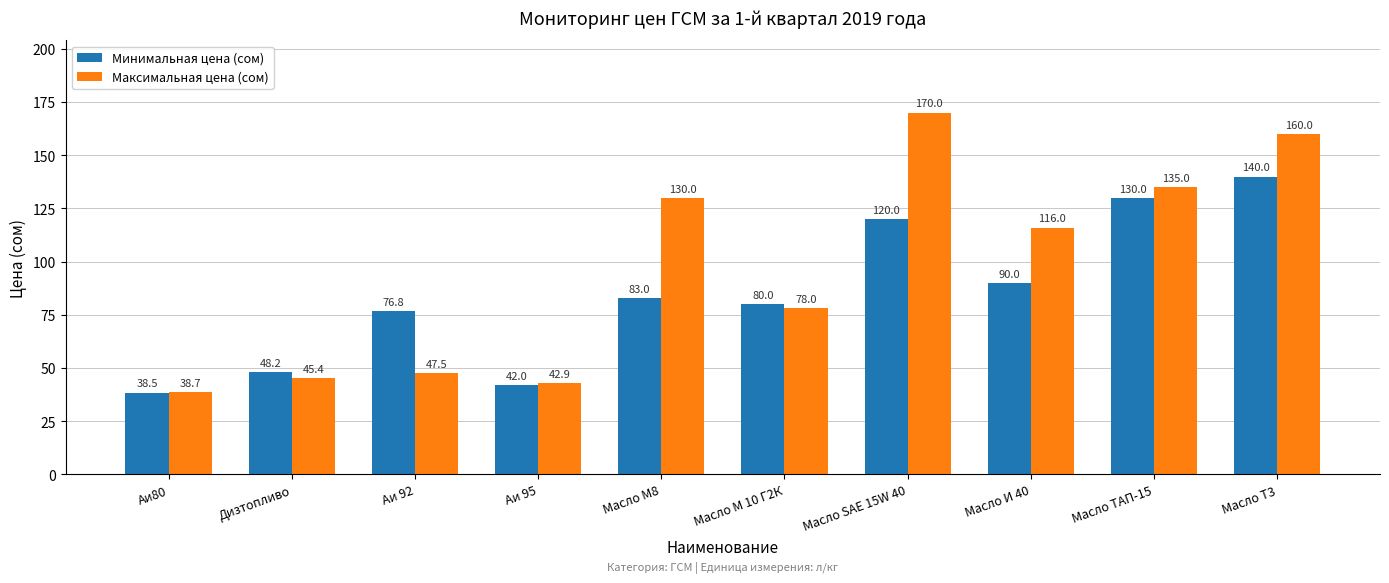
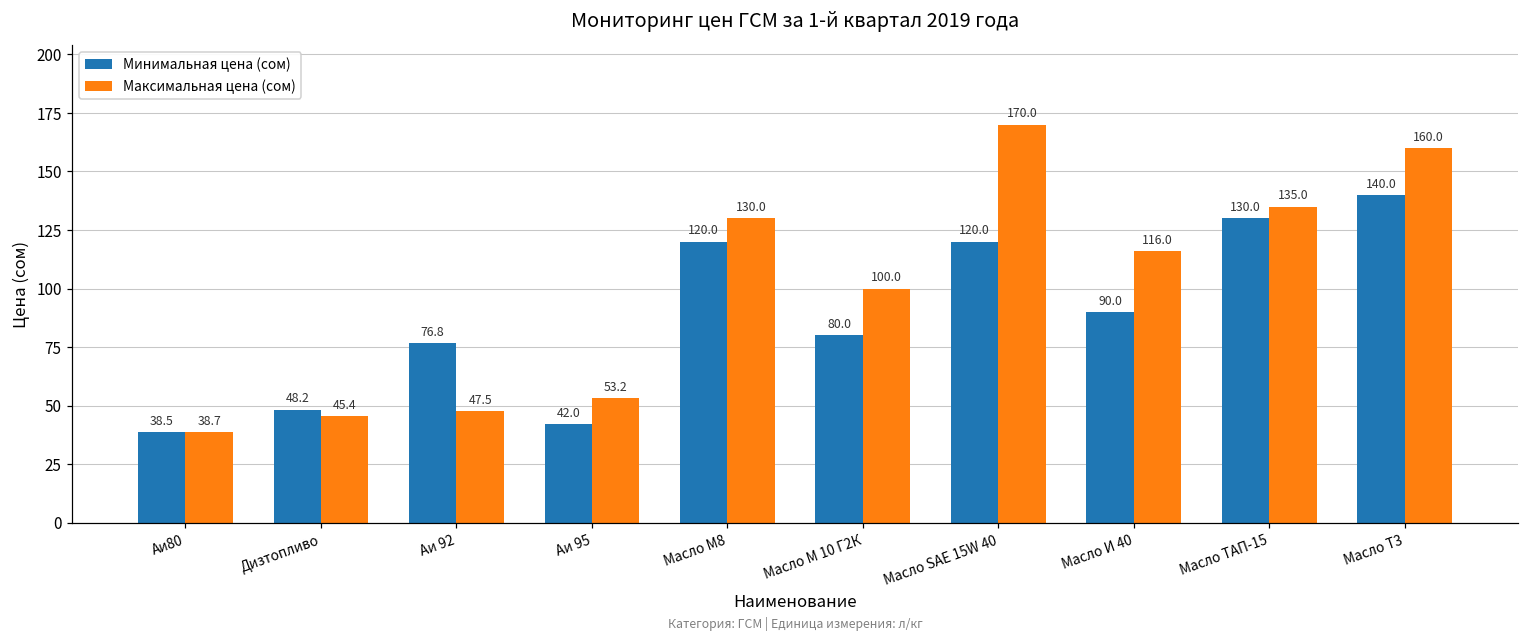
Максимальная цена (сом), Аи 95: 42.9 -> 53.2
Минимальная цена (сом), Масло М8: 83.0 -> 120.0
Максимальная цена (сом), Масло М 10 Г2К: 78.0 -> 100.0
